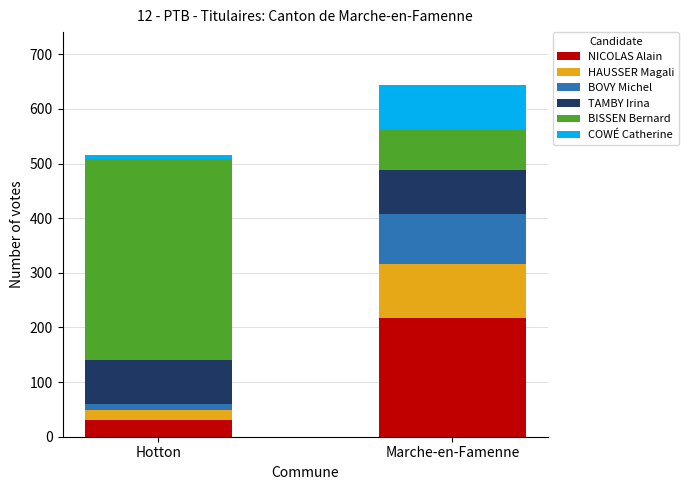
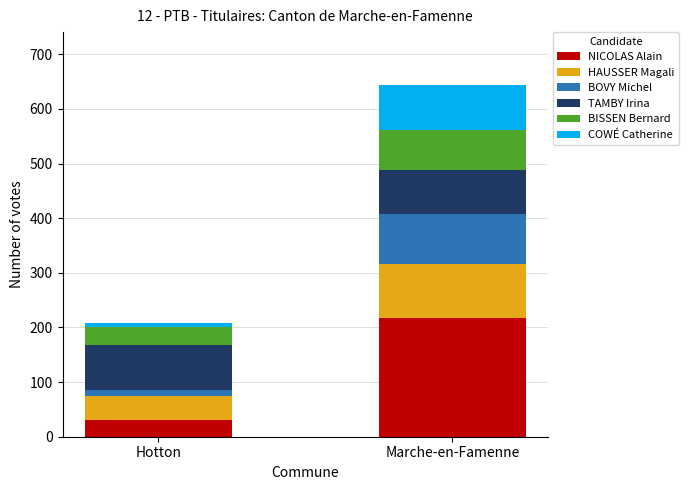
HAUSSER Magali, Hotton: 20 -> 40
BISSEN Bernard, Hotton: 370 -> 30
